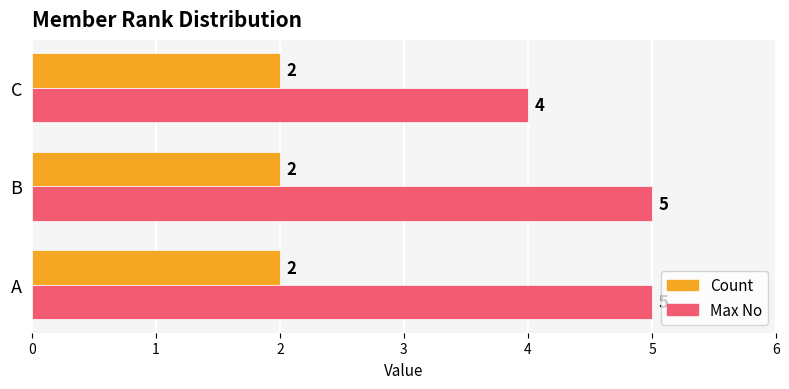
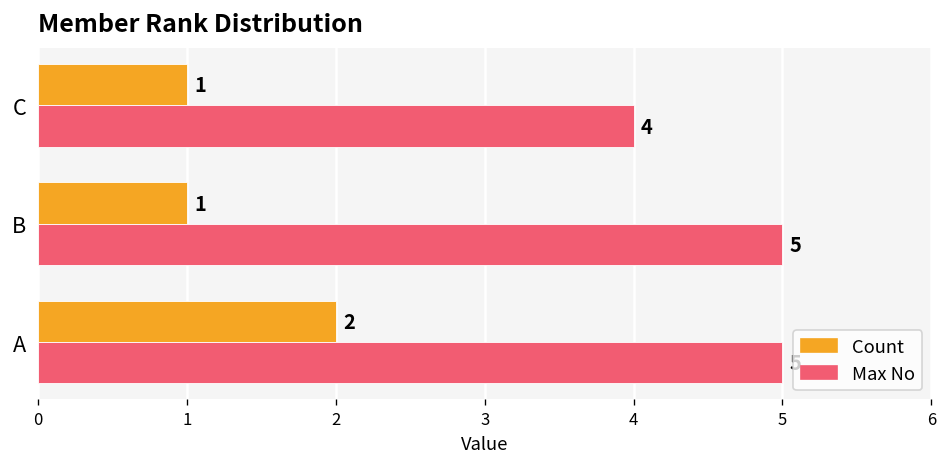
Count, C: 2 -> 1
Count, B: 2 -> 1
